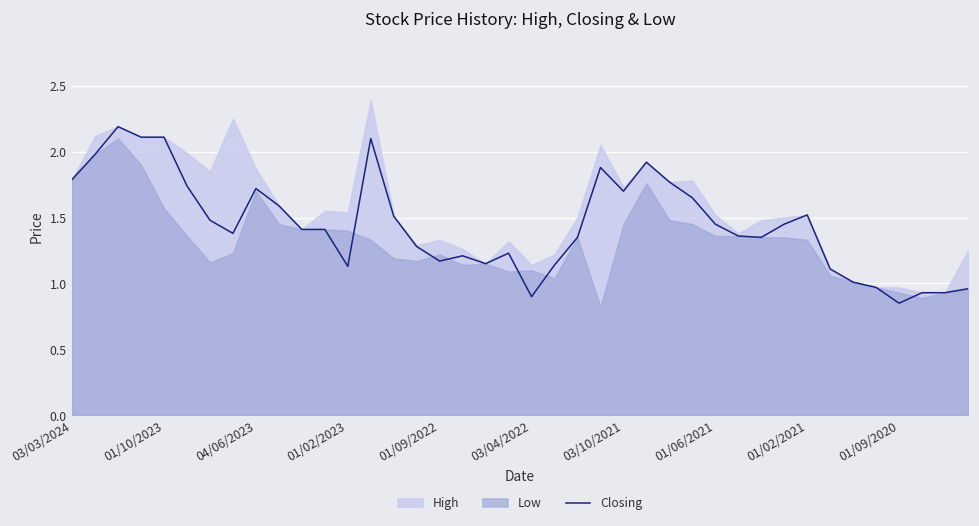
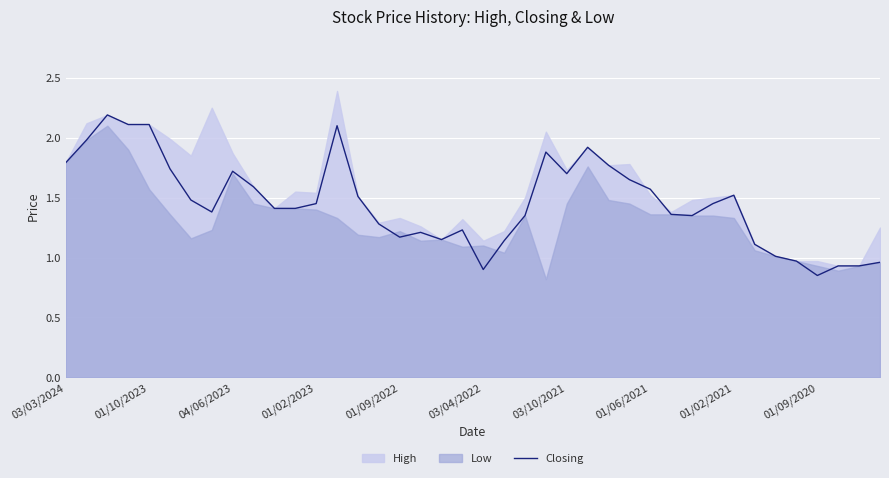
Closing, 01/02/2023: 1.13 -> 1.45
Closing, 01/06/2021: 1.45 -> 1.57
